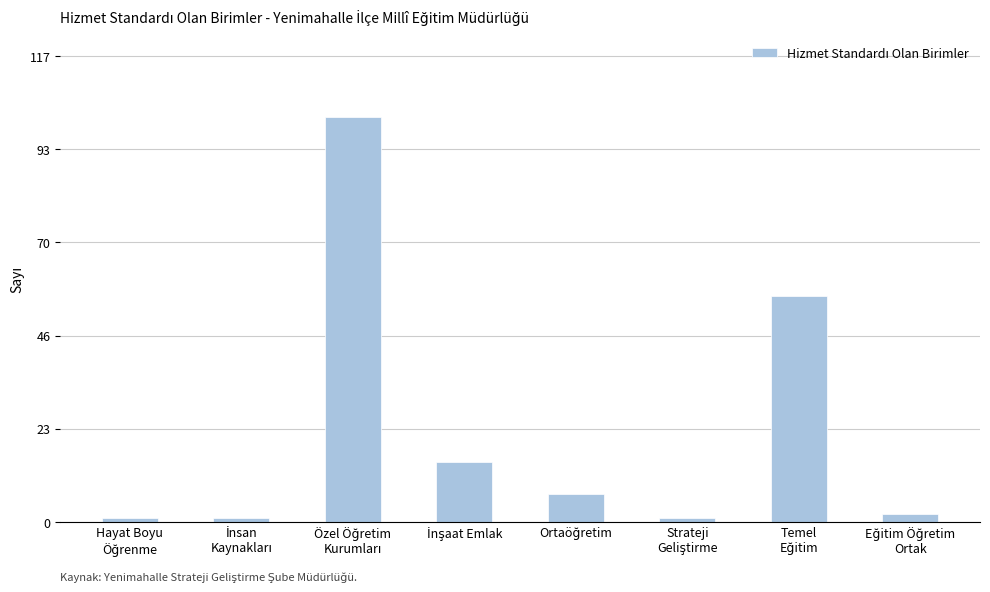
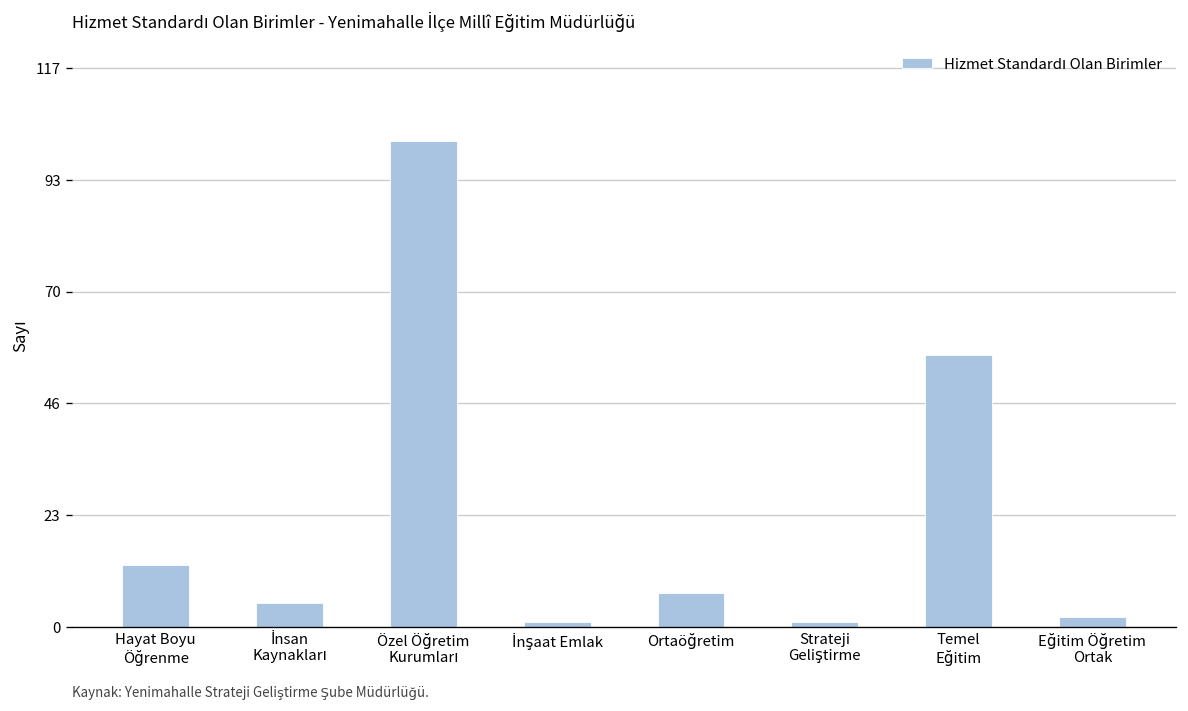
Hayat Boyu Öğrenme: 1 -> 13
İnsan Kaynakları: 1 -> 5
İnşaat Emlak: 15 -> 1
